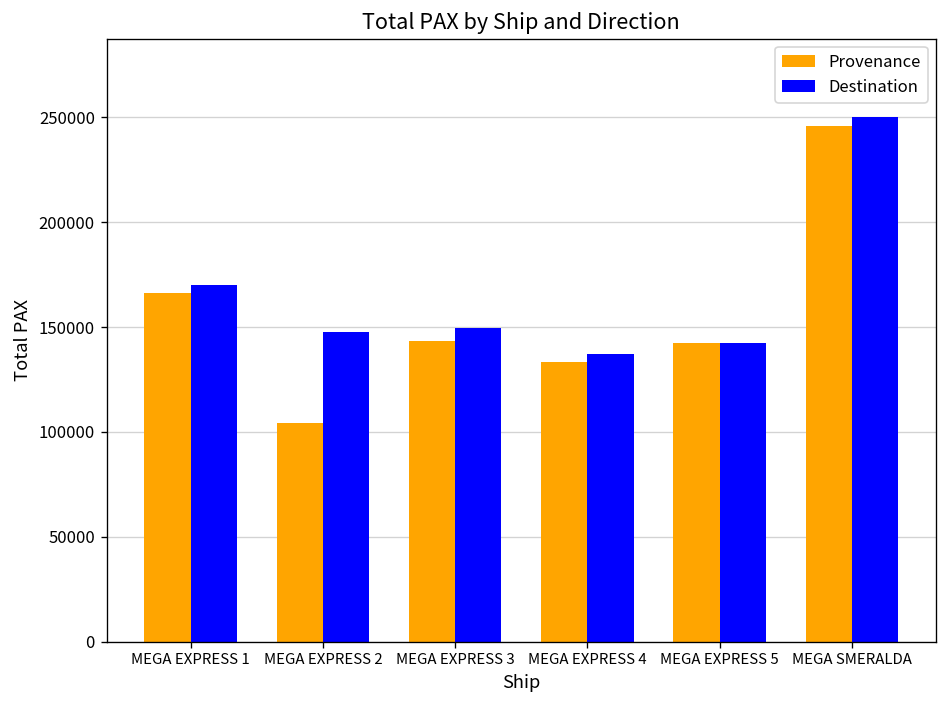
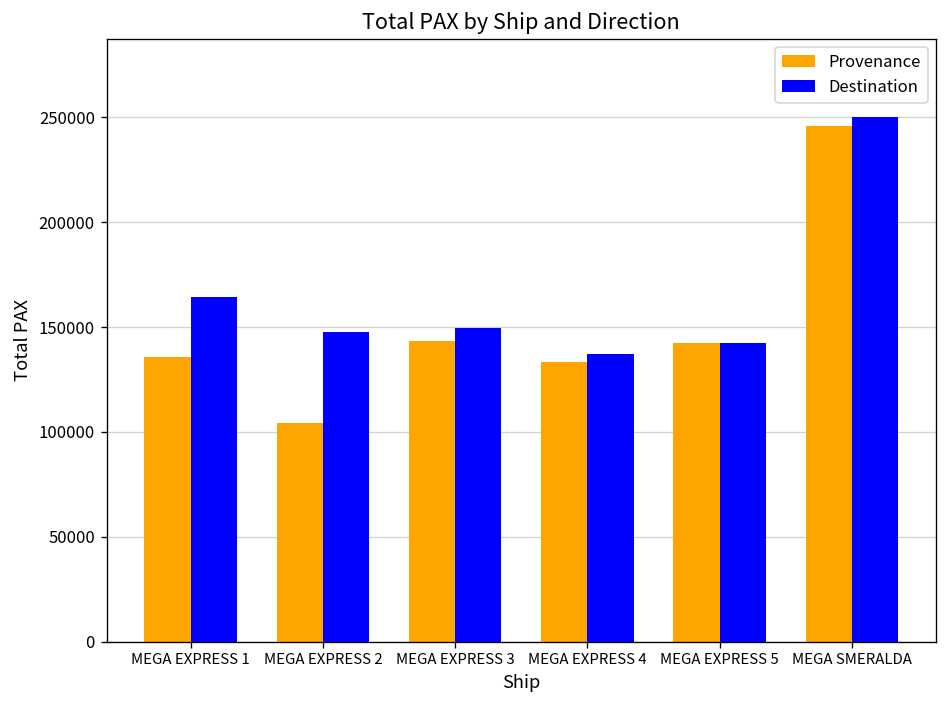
Provenance, MEGA EXPRESS 1: 166000 -> 136000
Destination, MEGA EXPRESS 1: 170000 -> 164000
